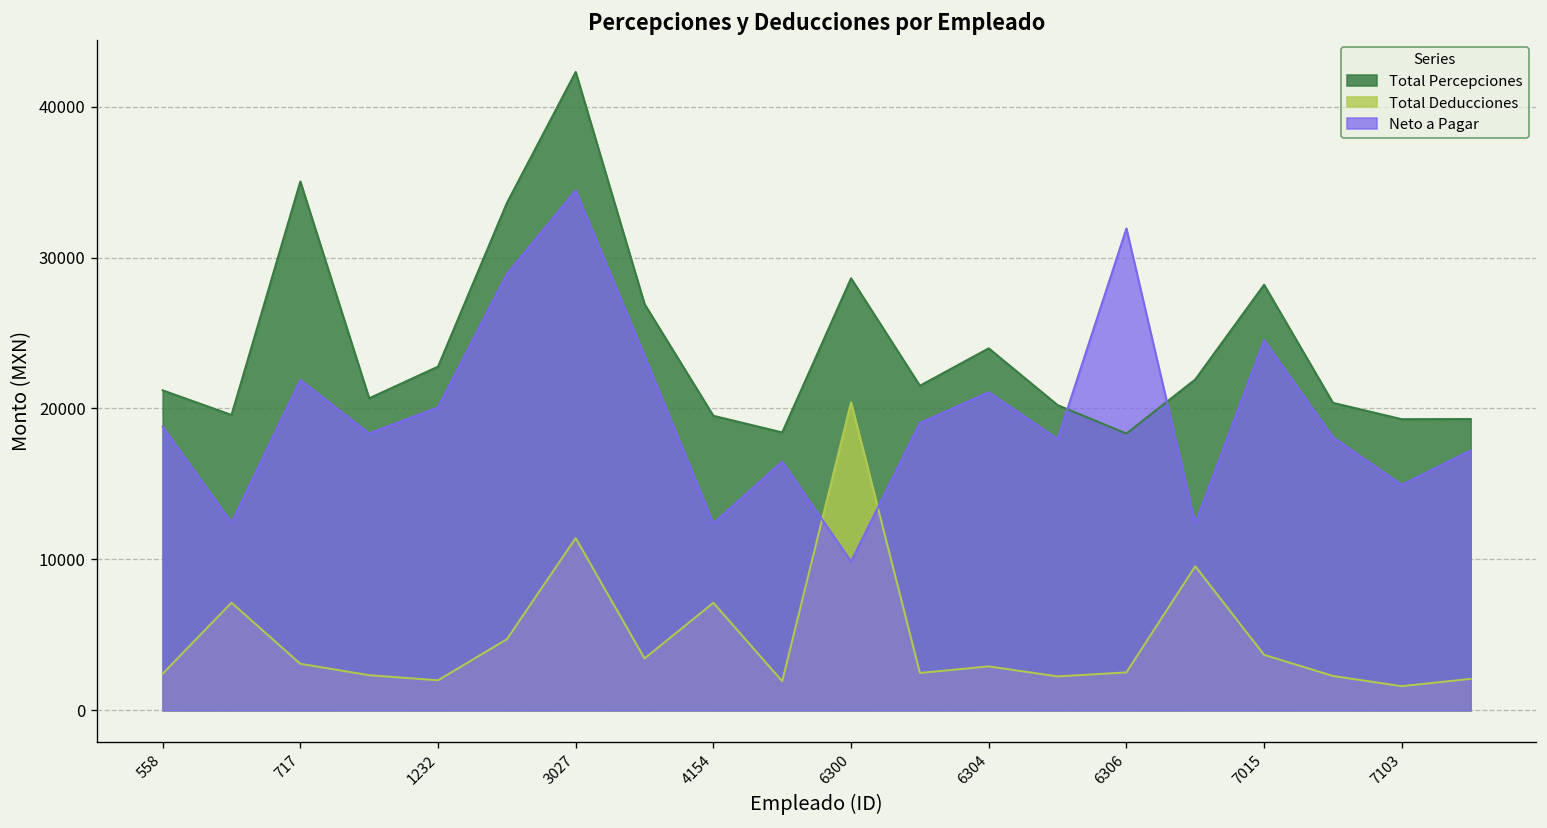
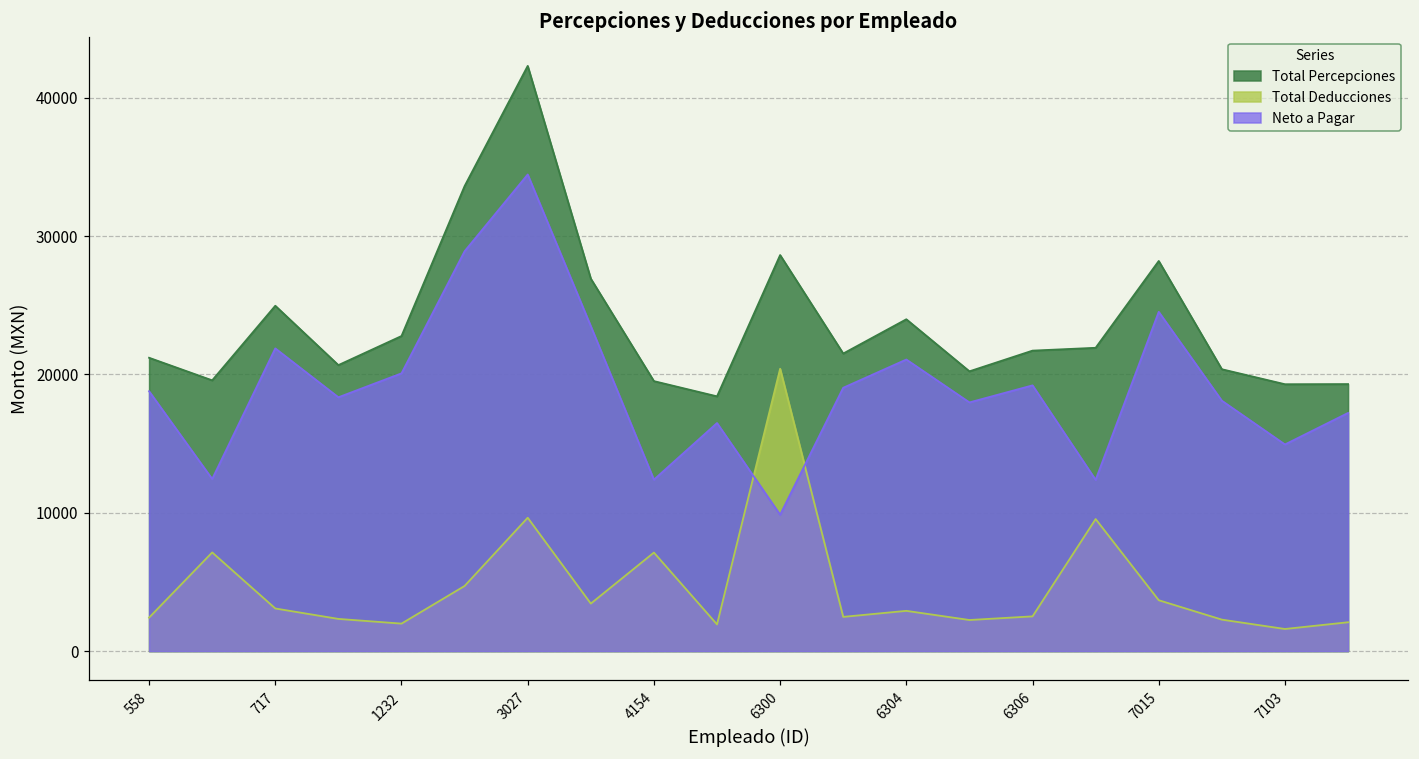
Total Percepciones, 717: 35000 -> 25000
Total Deducciones, 3027: 11400 -> 9600
Total Percepciones, 6306: 18300 -> 21700
Neto a Pagar, 6306: 31900 -> 19200
